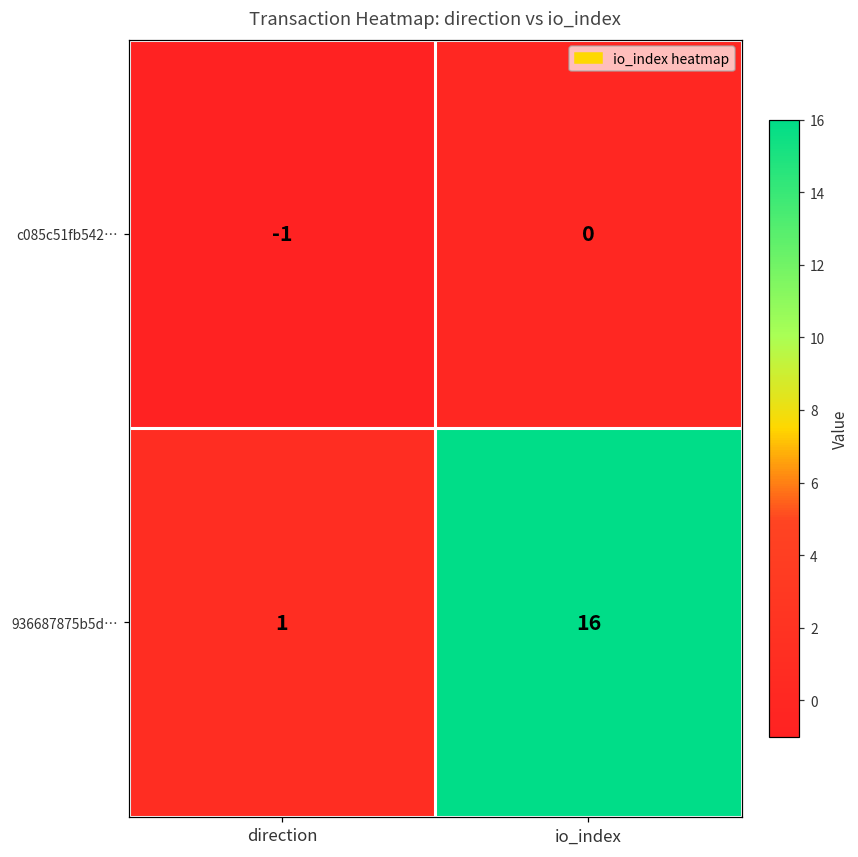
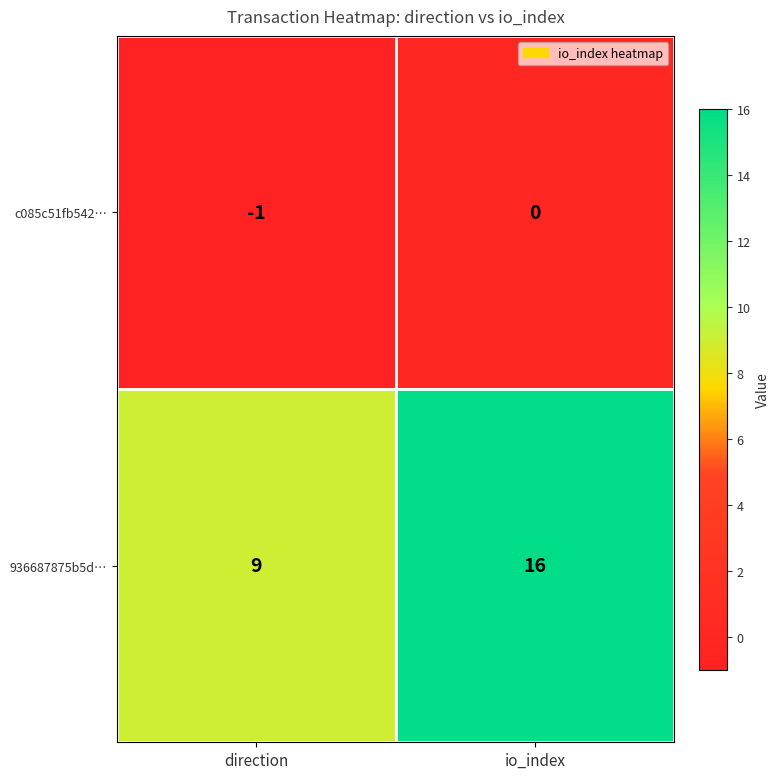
936687875b5d…, direction: 1 -> 9
